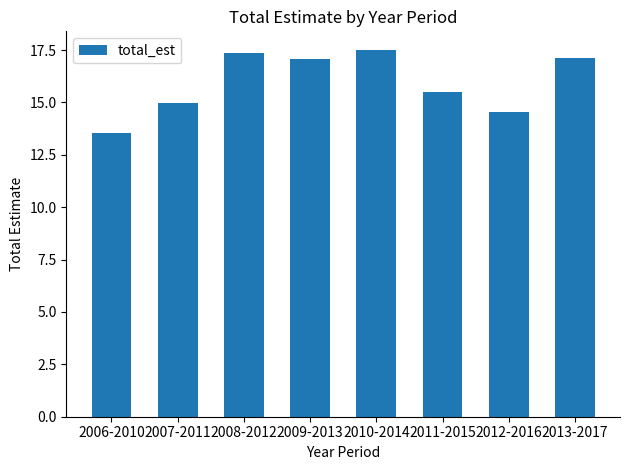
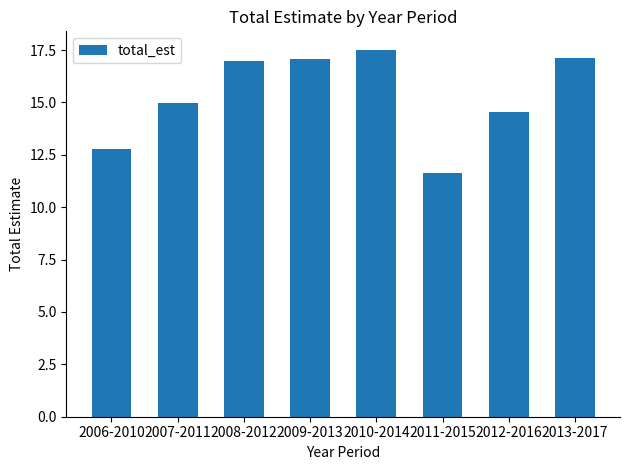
2006-2010: 13.6 -> 12.8
2008-2012: 17.4 -> 17.0
2011-2015: 15.5 -> 11.7
